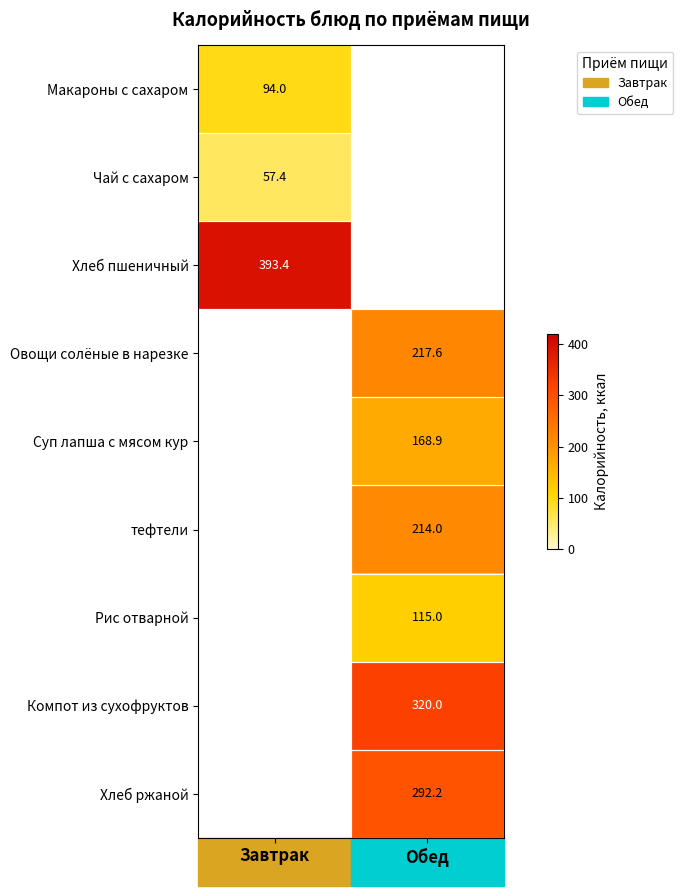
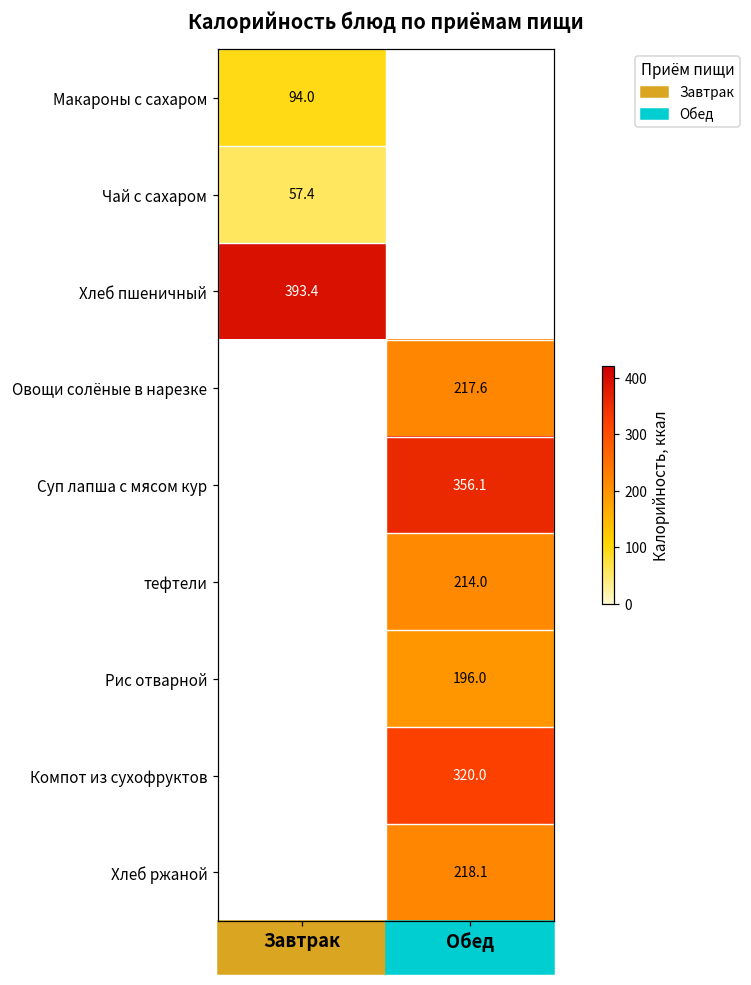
Суп лапша с мясом кур, Обед: 168.9 -> 356.1
Рис отварной, Обед: 115.0 -> 196.0
Хлеб ржаной, Обед: 292.2 -> 218.1
